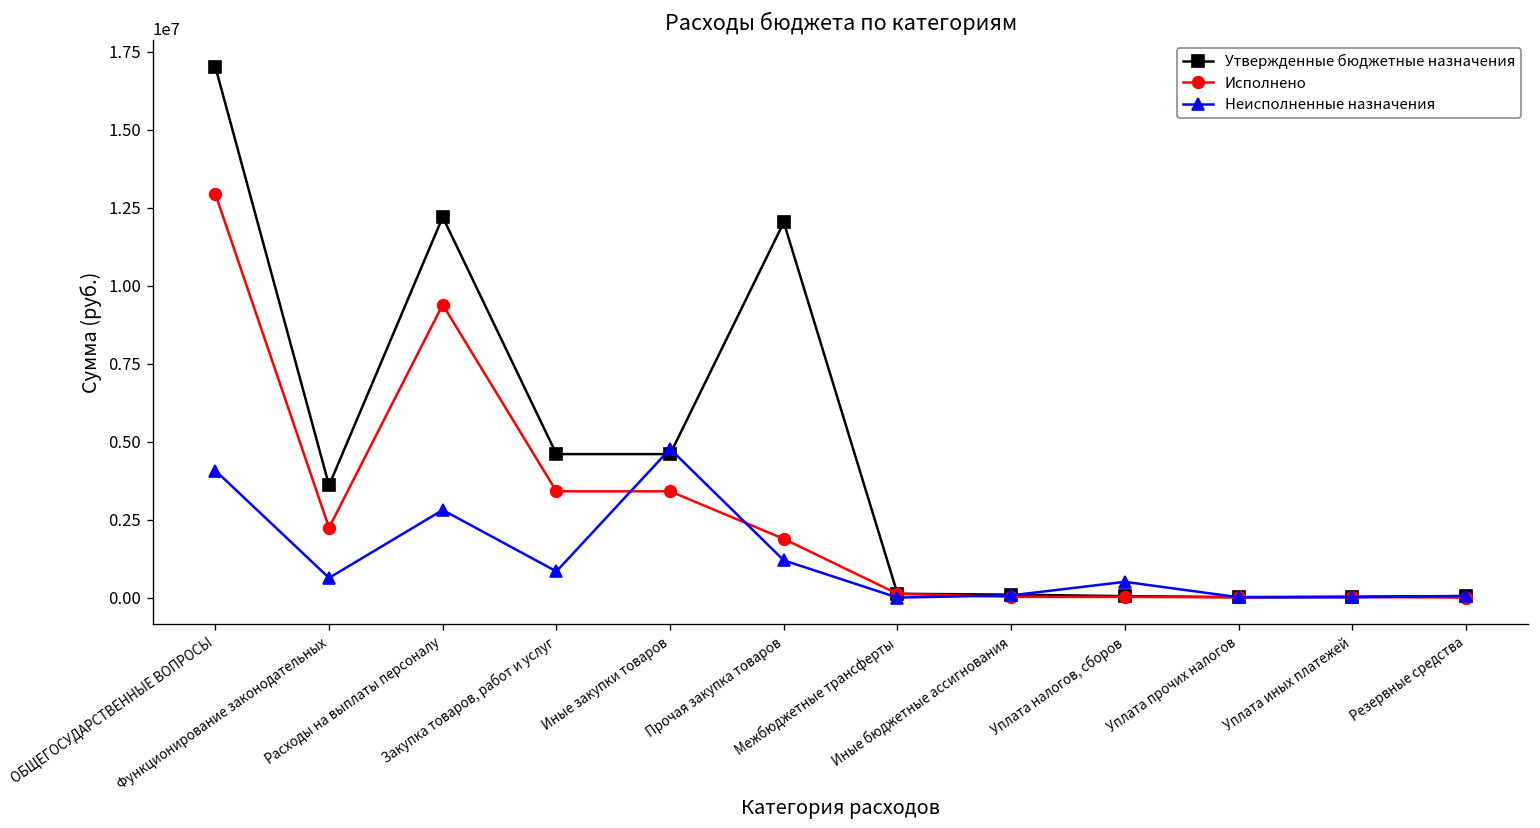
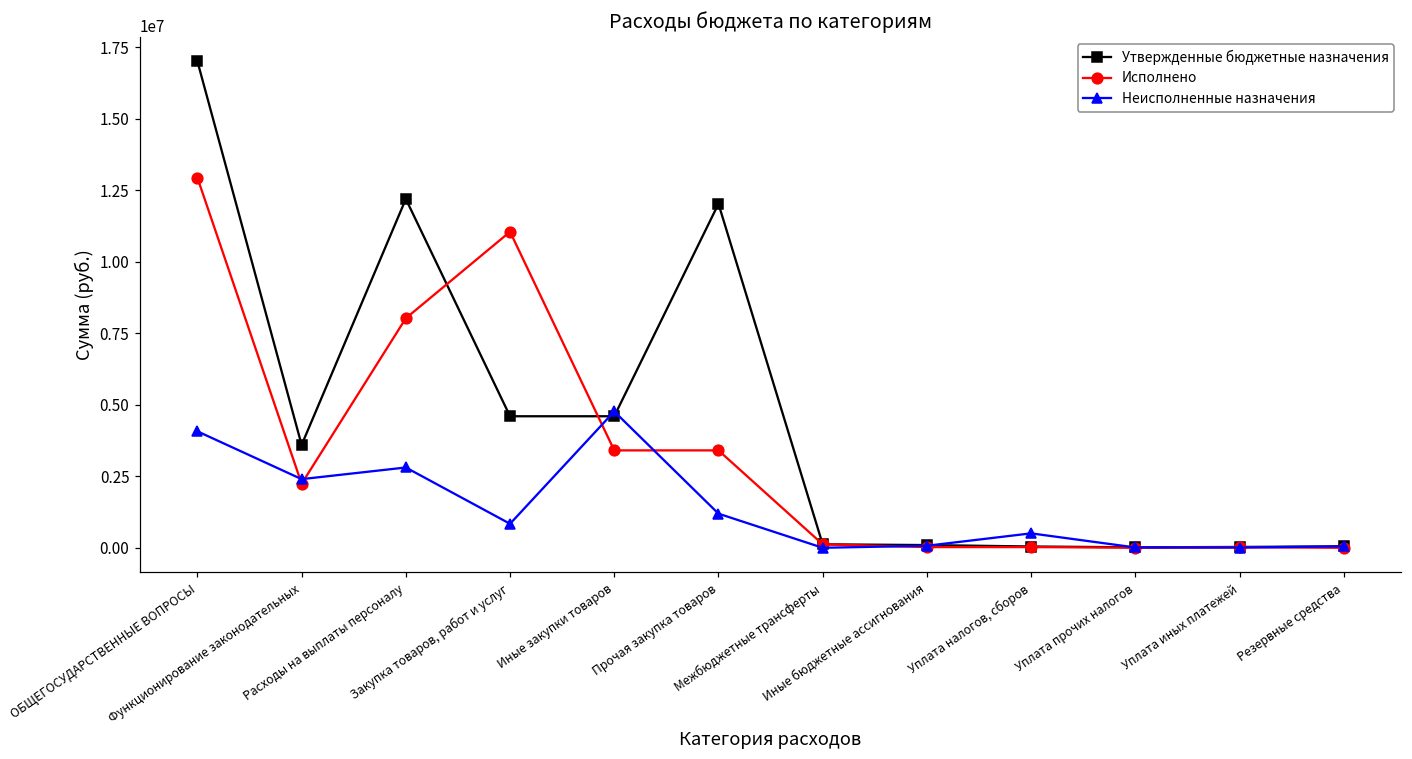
Неисполненные назначения, Функционирование законодательных: 600000 -> 2400000
Исполнено, Расходы на выплаты персоналу: 9400000 -> 8000000
Исполнено, Закупка товаров, работ и услуг: 3400000 -> 11100000
Исполнено, Прочая закупка товаров: 1900000 -> 3400000
